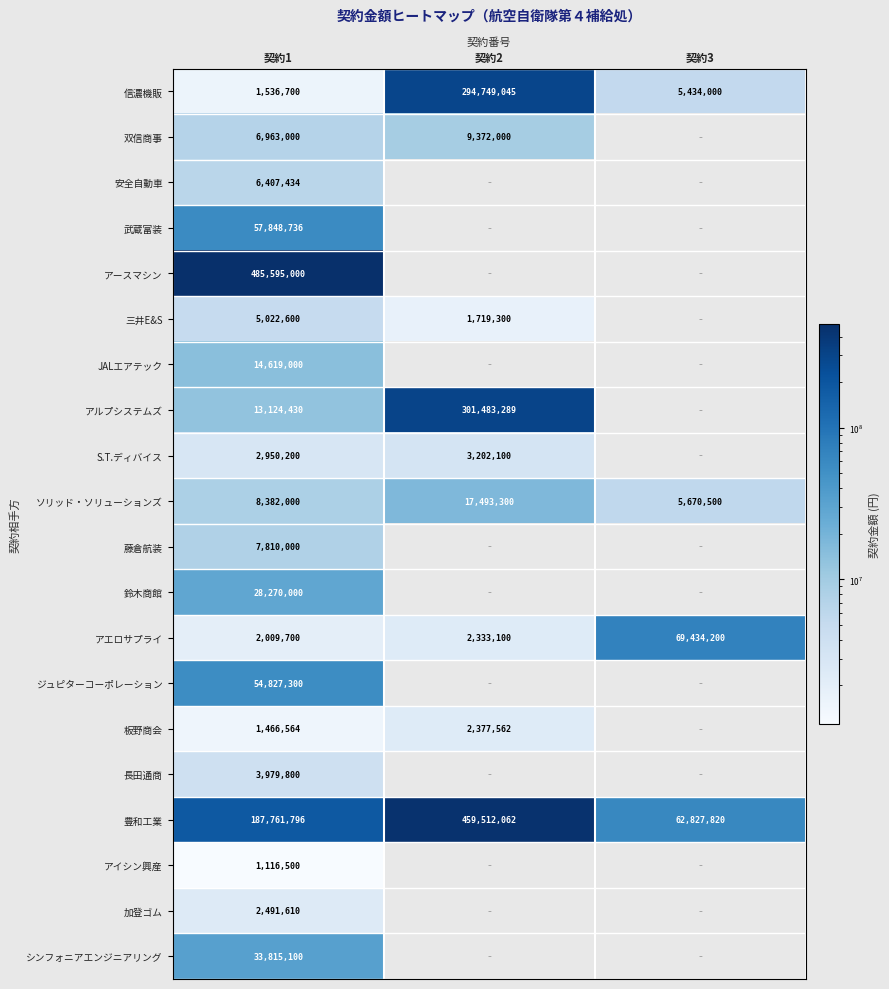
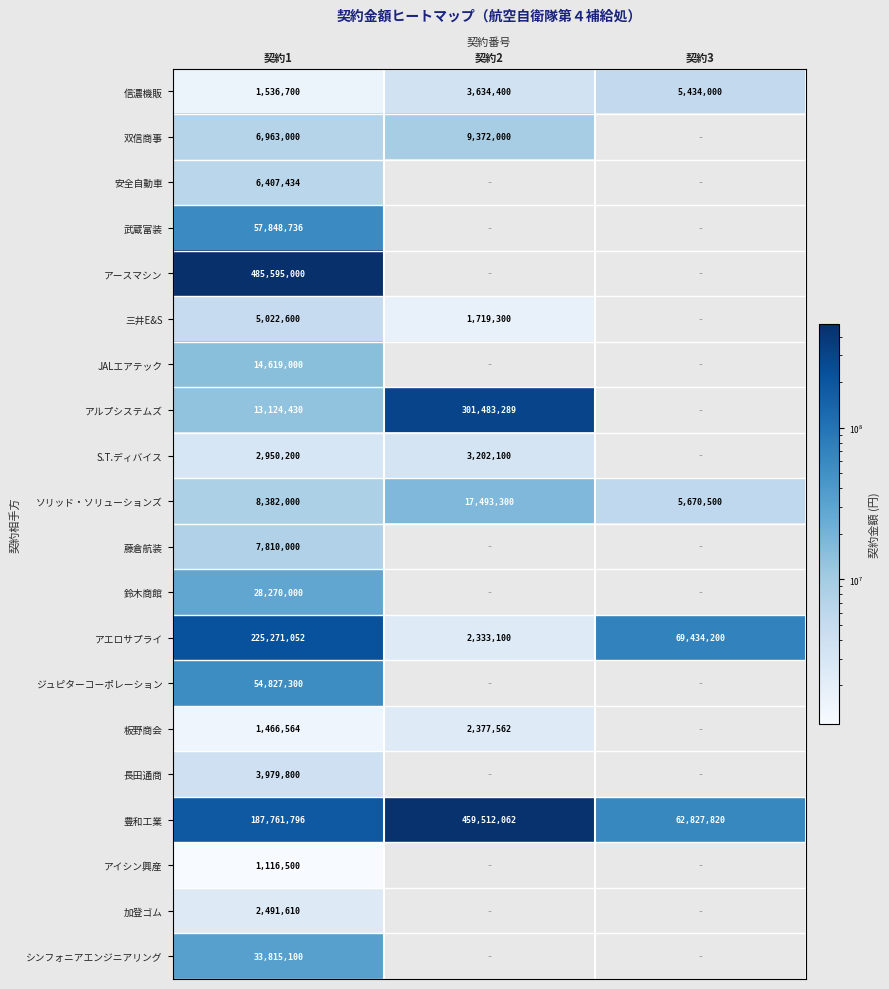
信濃機販, 契約2: 294,749,045 -> 3,634,400
アエロサプライ, 契約1: 2,009,700 -> 225,271,052
